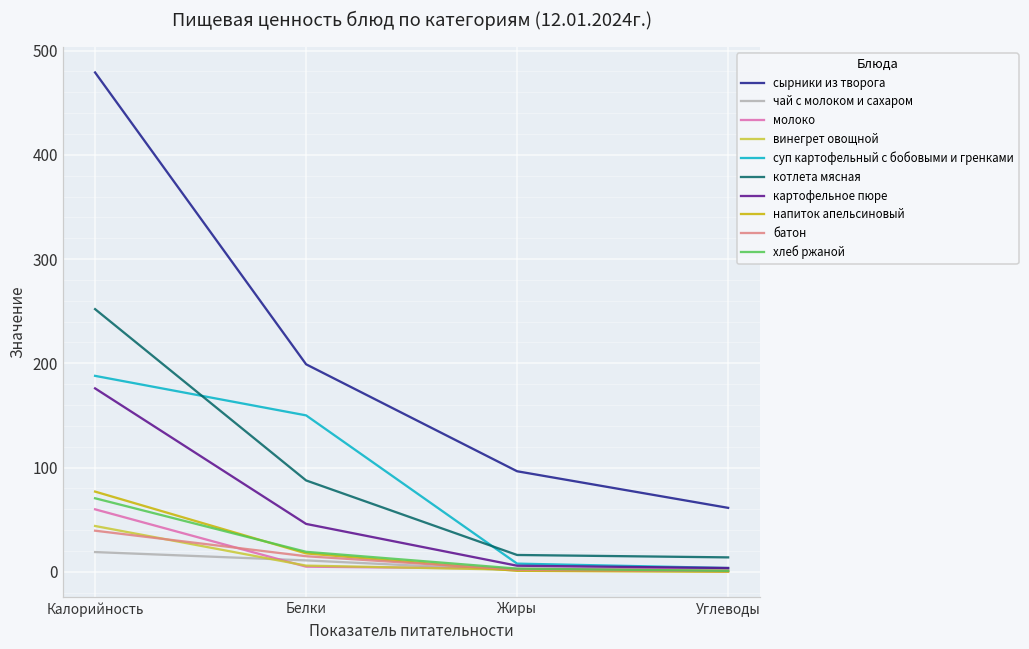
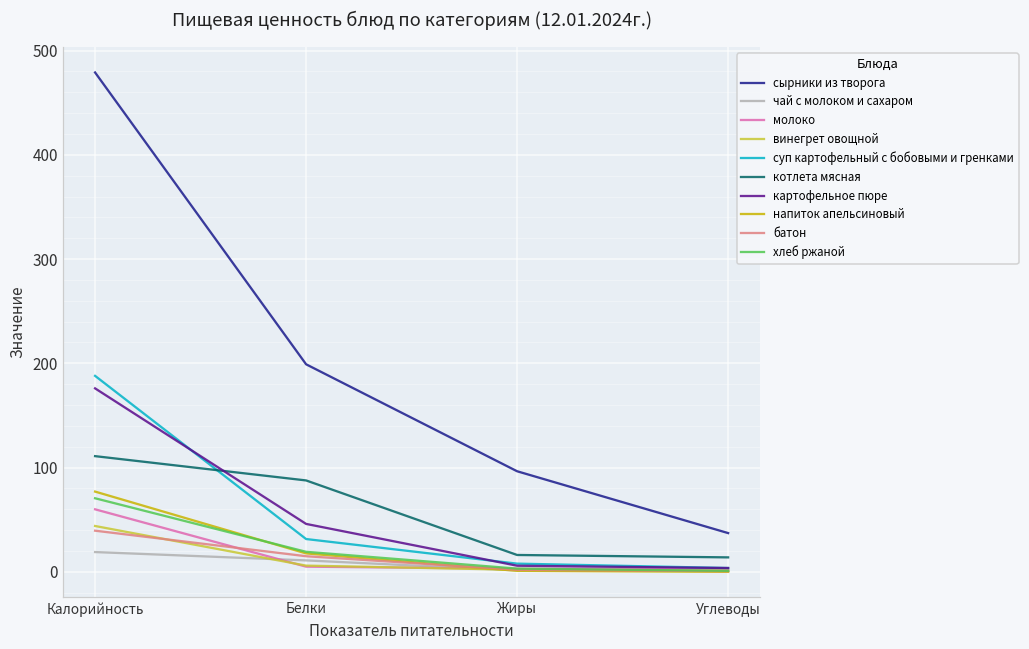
котлета мясная, Калорийность: 250 -> 110
суп картофельный с бобовыми и гренками, Белки: 150 -> 30
сырники из творога, Углеводы: 60 -> 40
